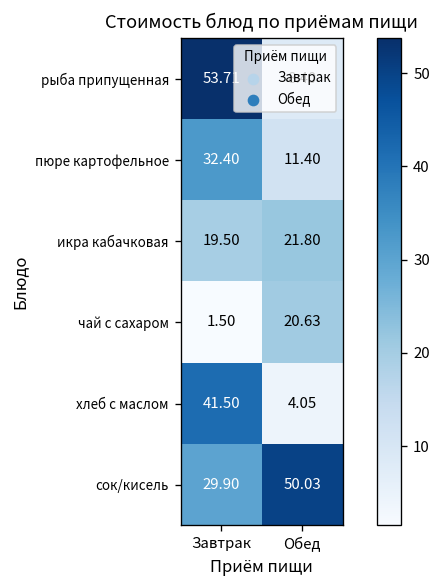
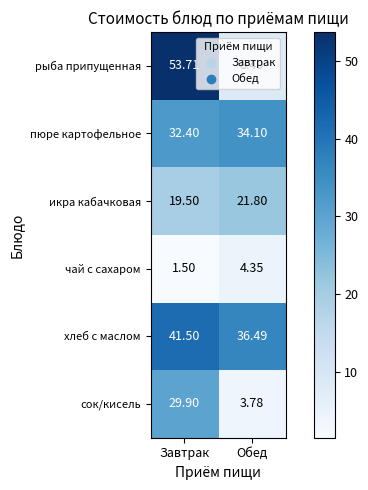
пюре картофельное, Обед: 11.40 -> 34.10
чай с сахаром, Обед: 20.63 -> 4.35
хлеб с маслом, Обед: 4.05 -> 36.49
сок/кисель, Обед: 50.03 -> 3.78
